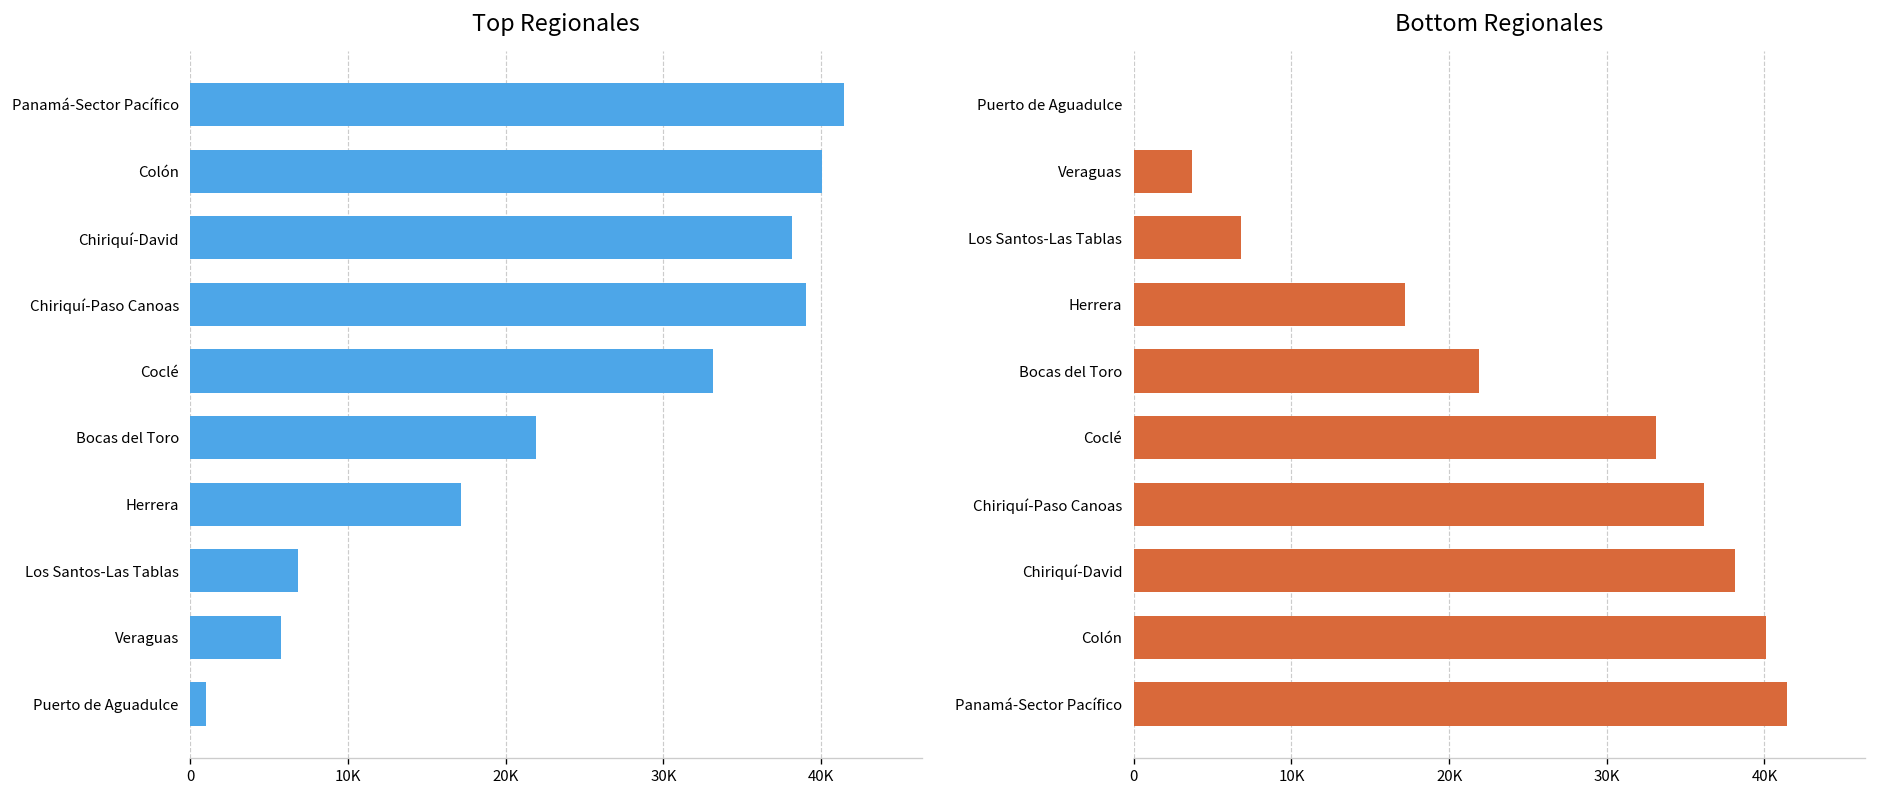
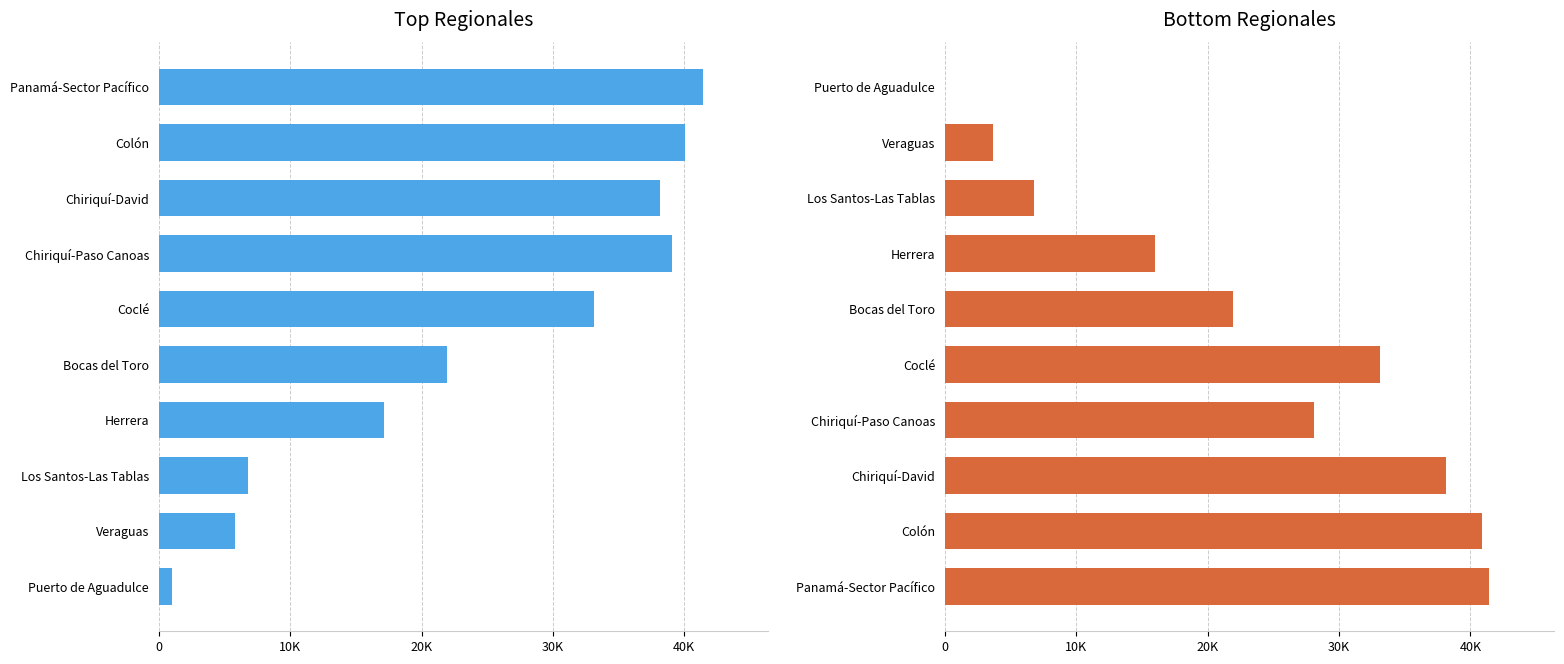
Bottom Regionales, Herrera: 17200 -> 16000
Bottom Regionales, Chiriquí-Paso Canoas: 36200 -> 28100
Bottom Regionales, Colón: 40100 -> 40900
